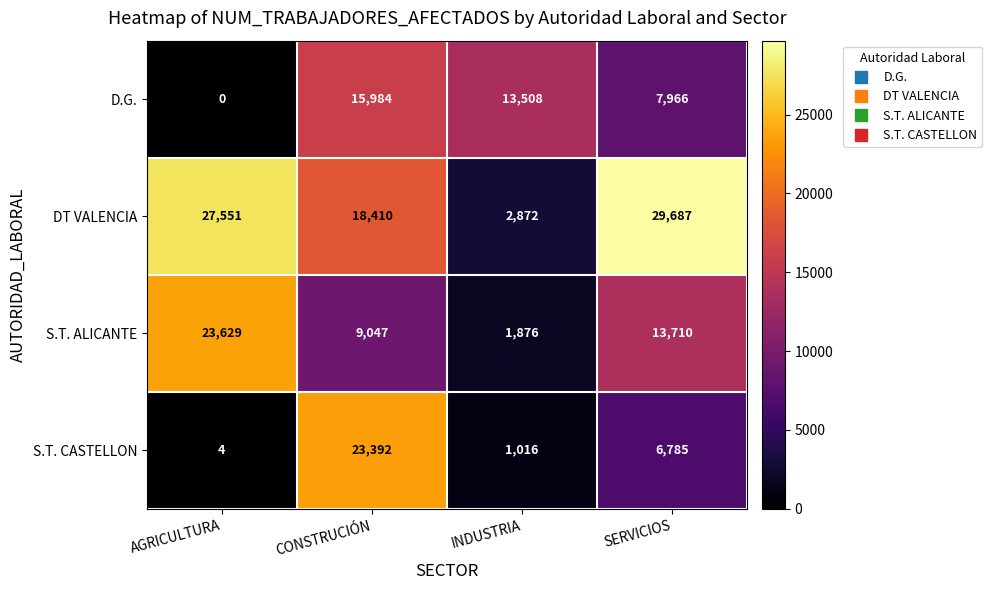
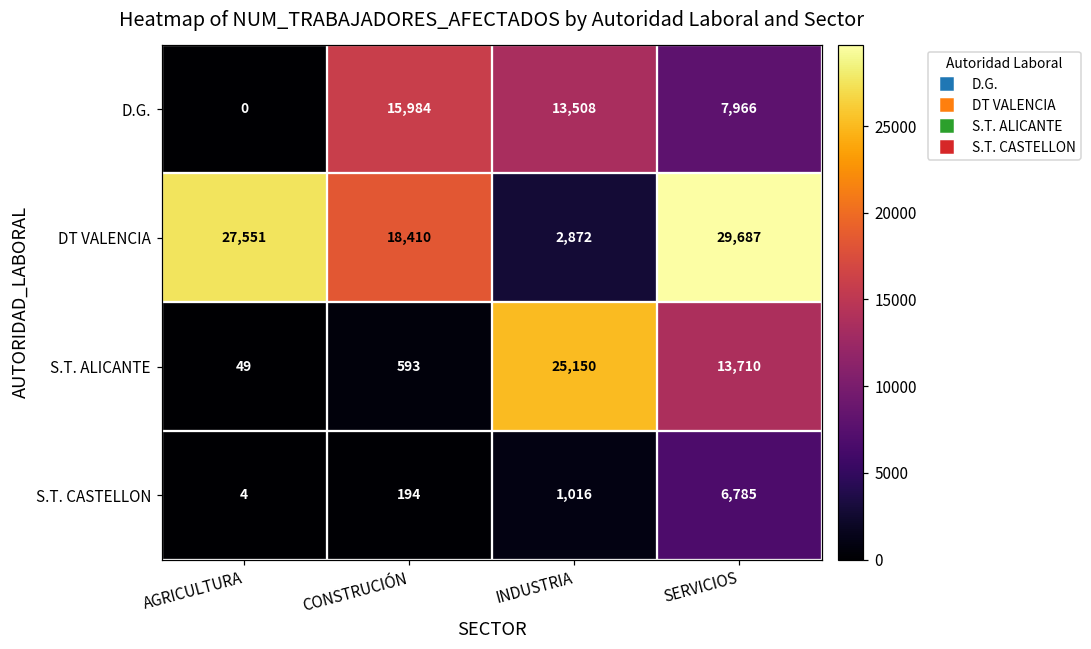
S.T. ALICANTE, AGRICULTURA: 23,629 -> 49
S.T. ALICANTE, CONSTRUCIÓN: 9,047 -> 593
S.T. ALICANTE, INDUSTRIA: 1,876 -> 25,150
S.T. CASTELLON, CONSTRUCIÓN: 23,392 -> 194
